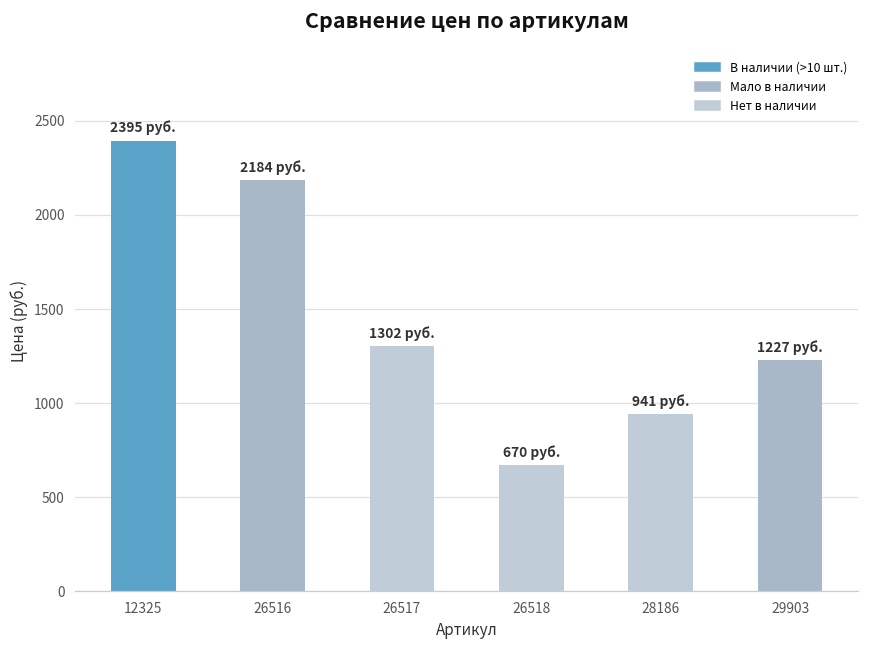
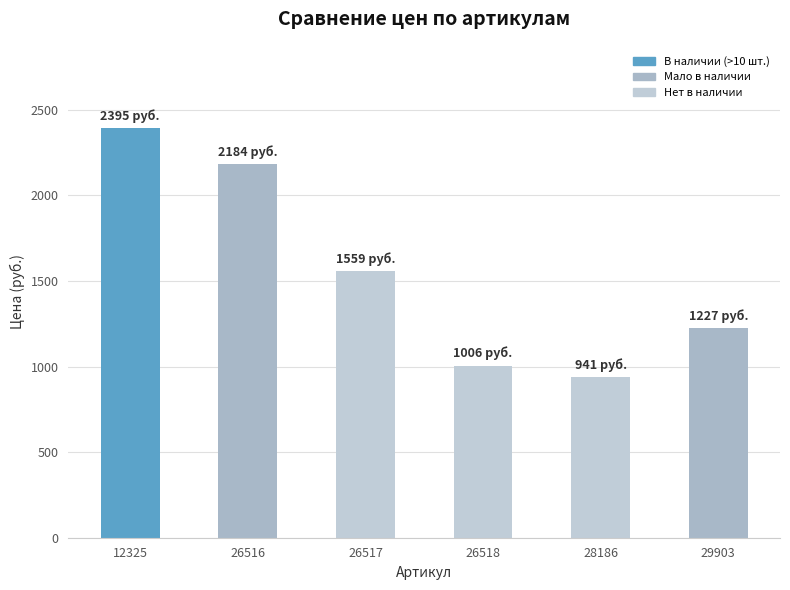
26517: 1302 -> 1559
26518: 670 -> 1006
